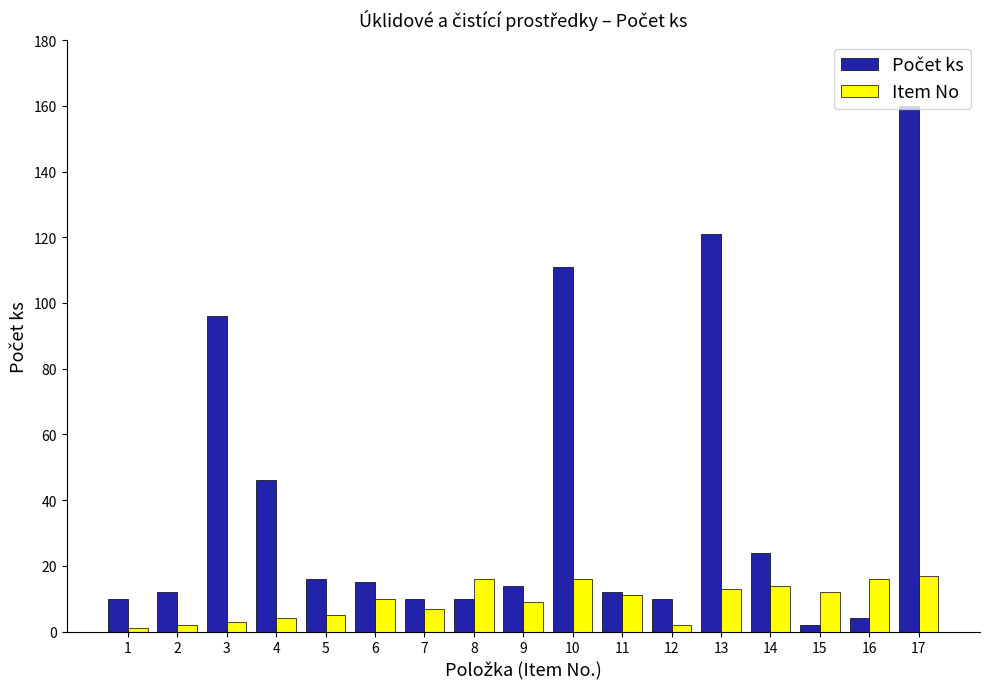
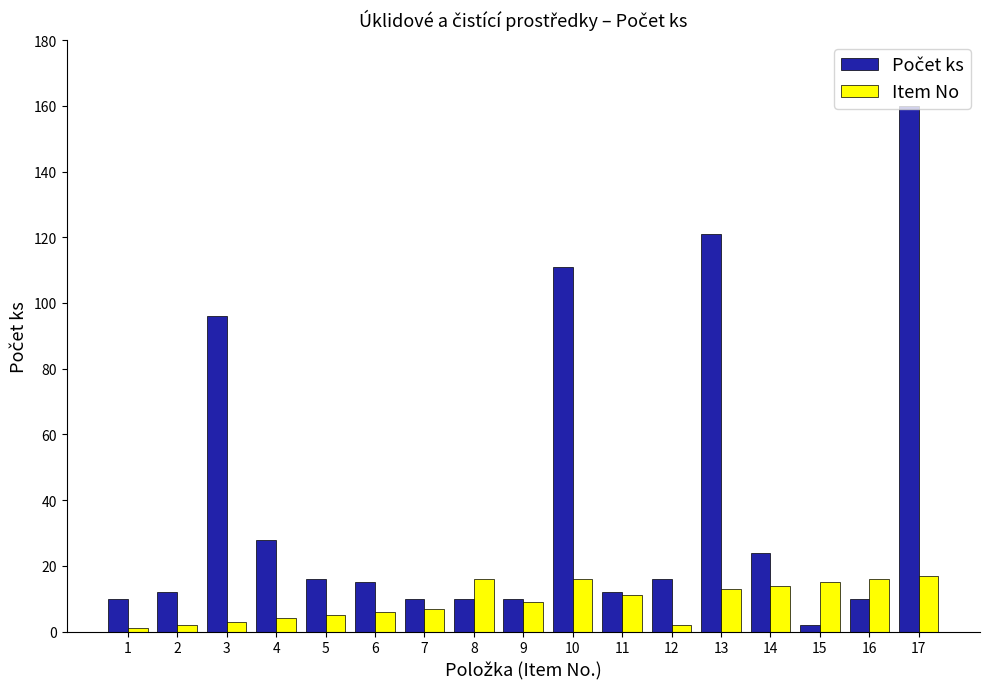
Počet ks, 4: 46 -> 28
Item No, 6: 10 -> 6
Počet ks, 9: 14 -> 10
Počet ks, 12: 10 -> 16
Item No, 15: 12 -> 15
Počet ks, 16: 4 -> 10
